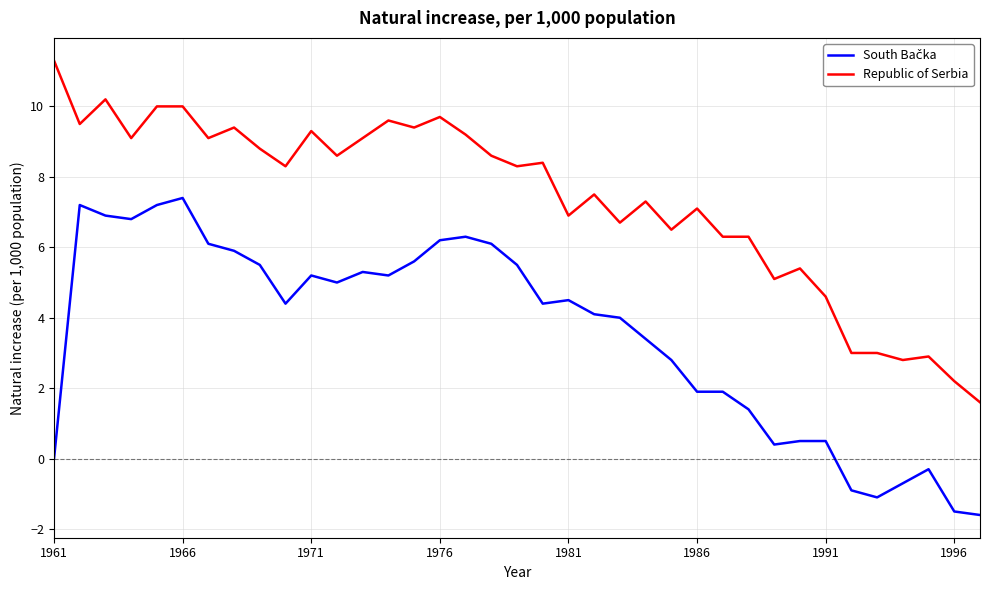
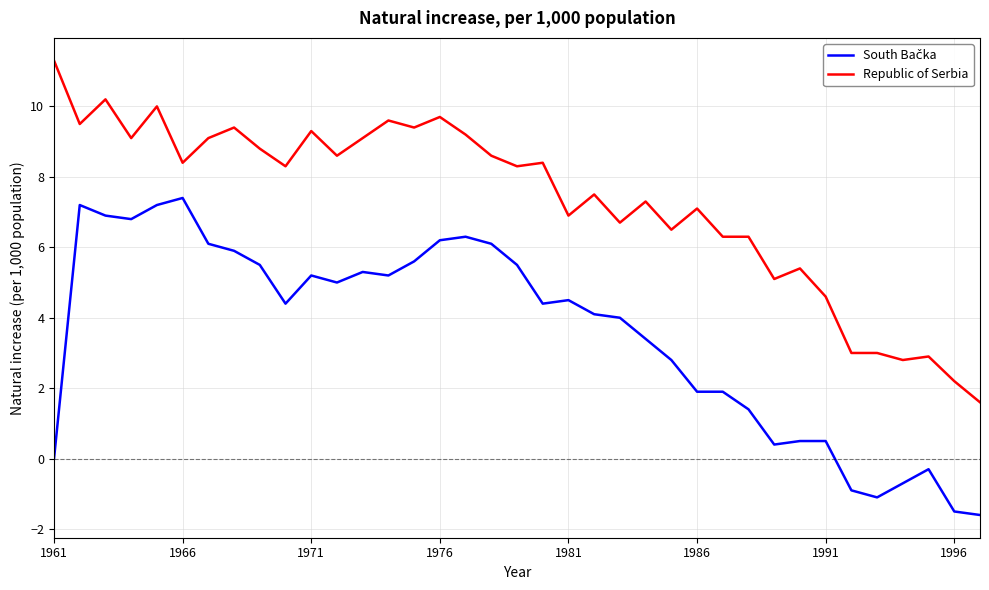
Republic of Serbia, 1966: 10.0 -> 8.4
